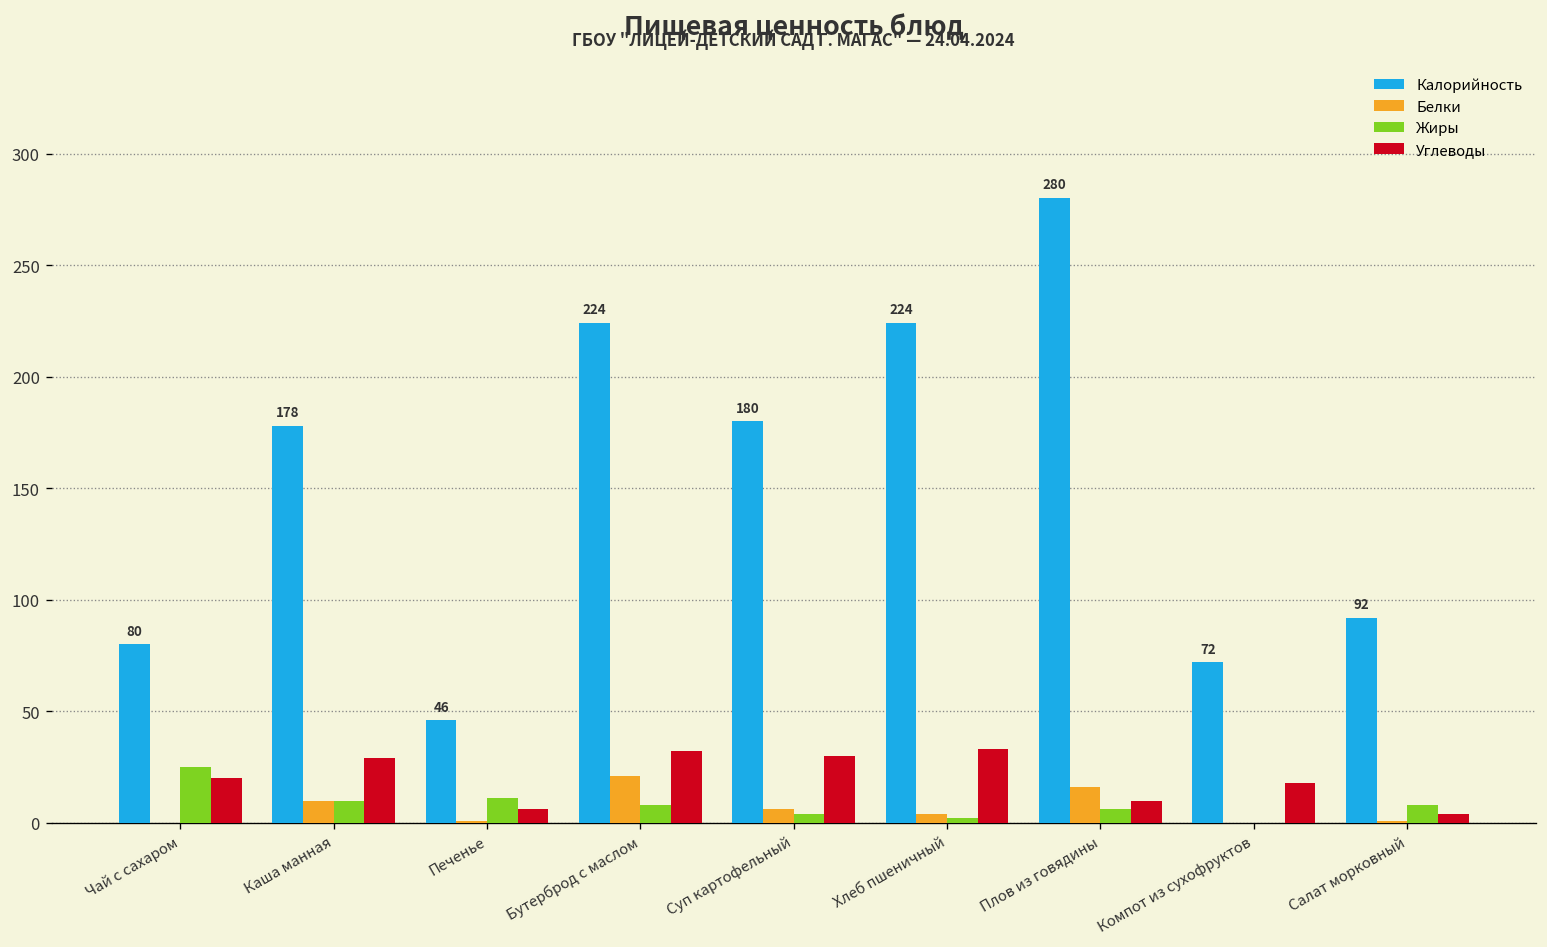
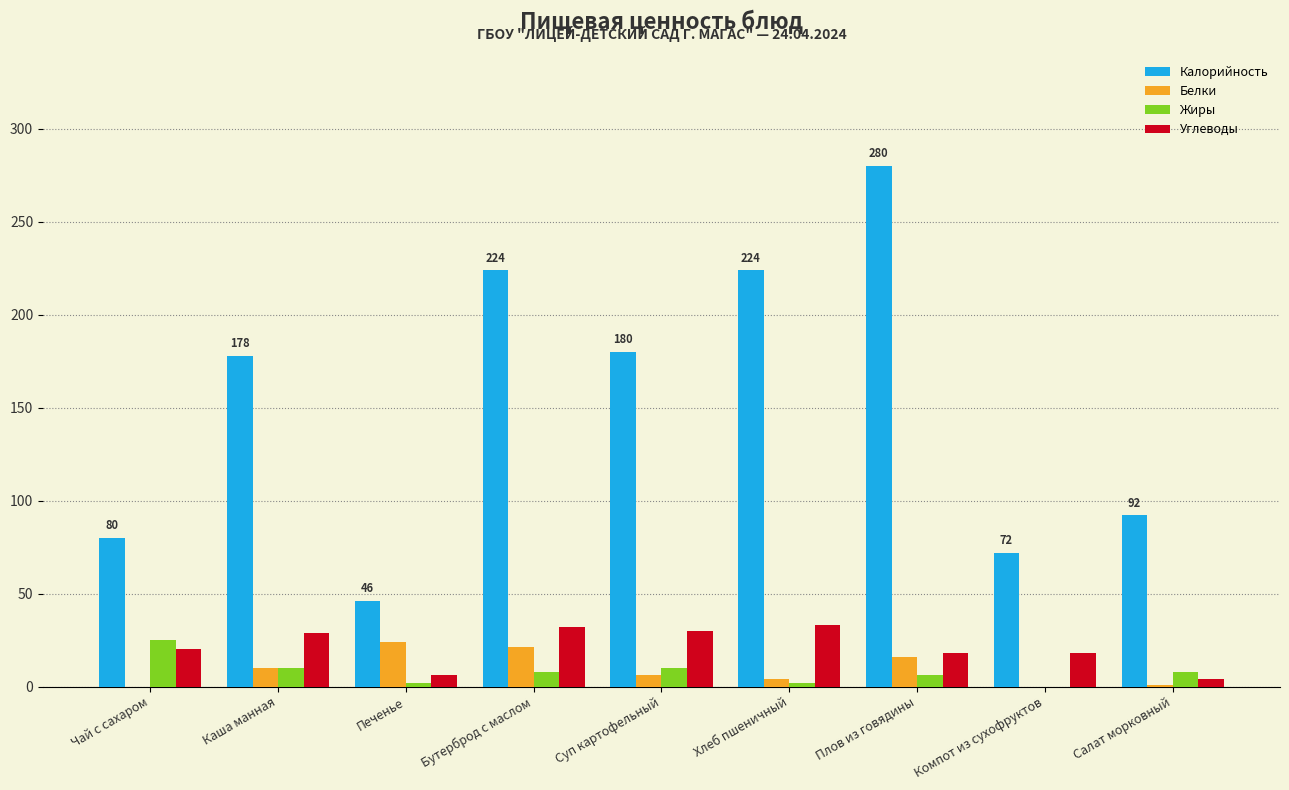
Белки, Печенье: 1 -> 24
Жиры, Печенье: 11 -> 2
Жиры, Суп картофельный: 4 -> 10
Углеводы, Плов из говядины: 10 -> 18
